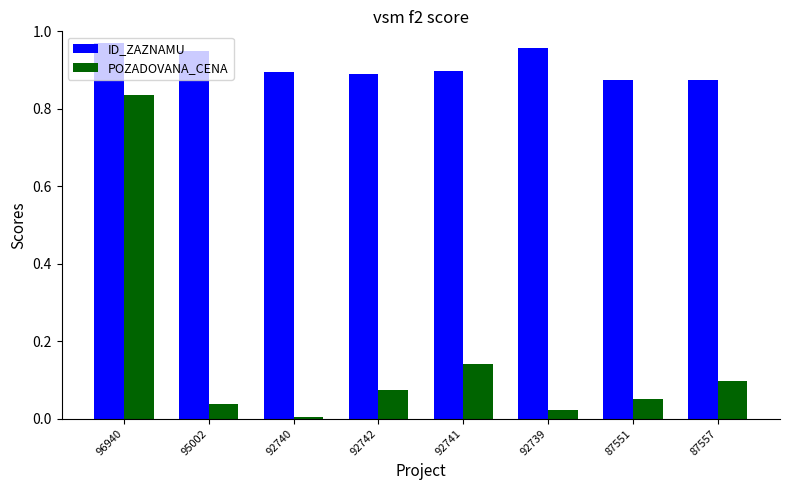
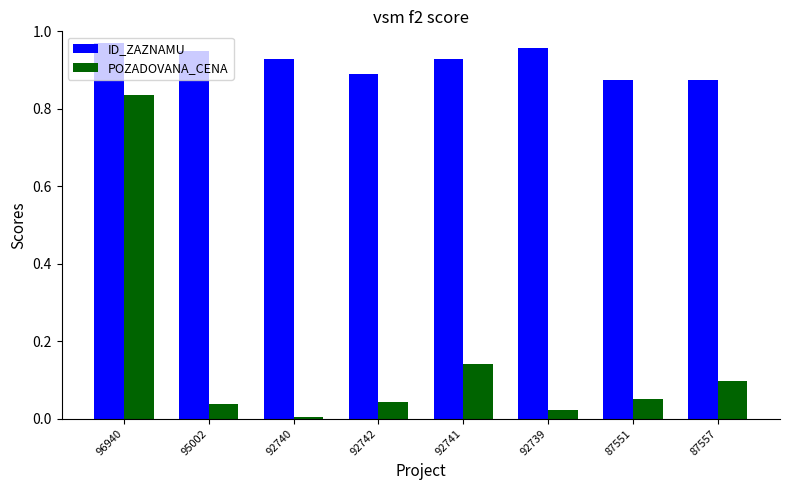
ID_ZAZNAMU, 92740: 0.89 -> 0.93
POZADOVANA_CENA, 92742: 0.07 -> 0.04
ID_ZAZNAMU, 92741: 0.90 -> 0.93
